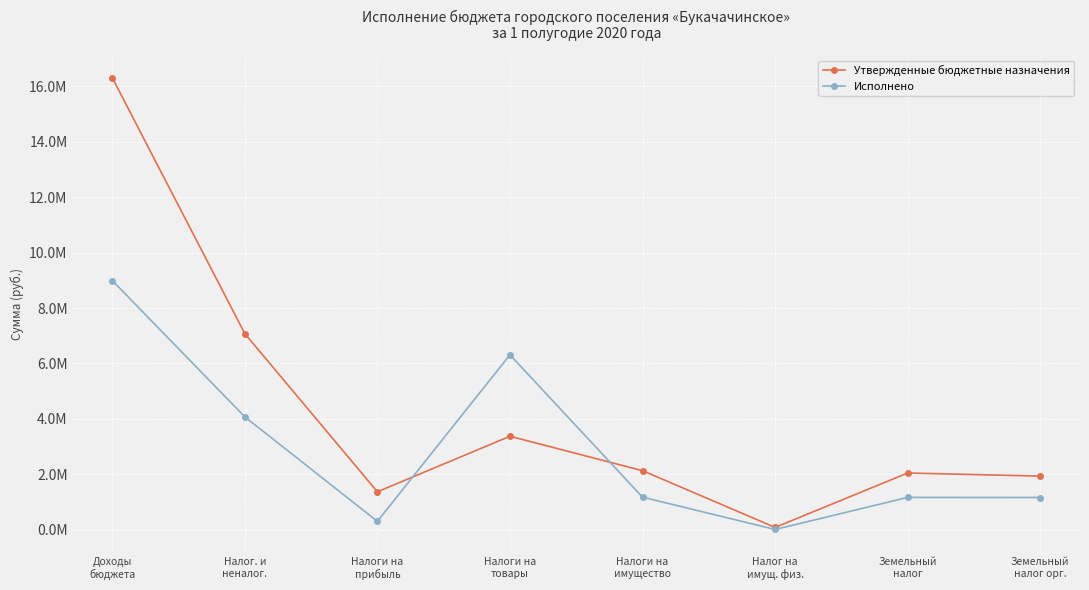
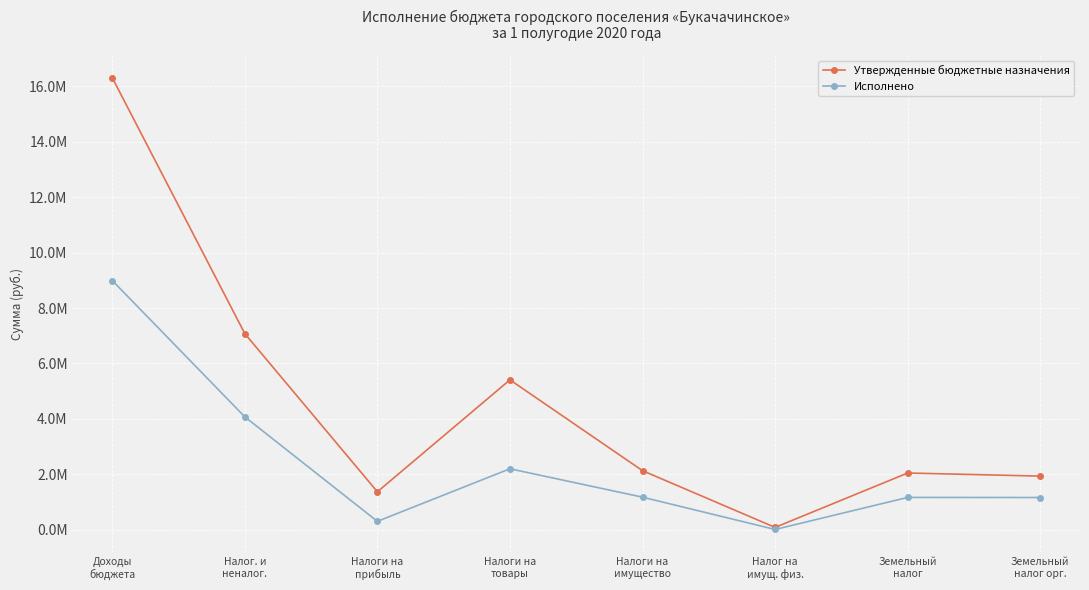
Утвержденные бюджетные назначения, Налоги на товары: 3400000 -> 5400000
Исполнено, Налоги на товары: 6300000 -> 2200000
